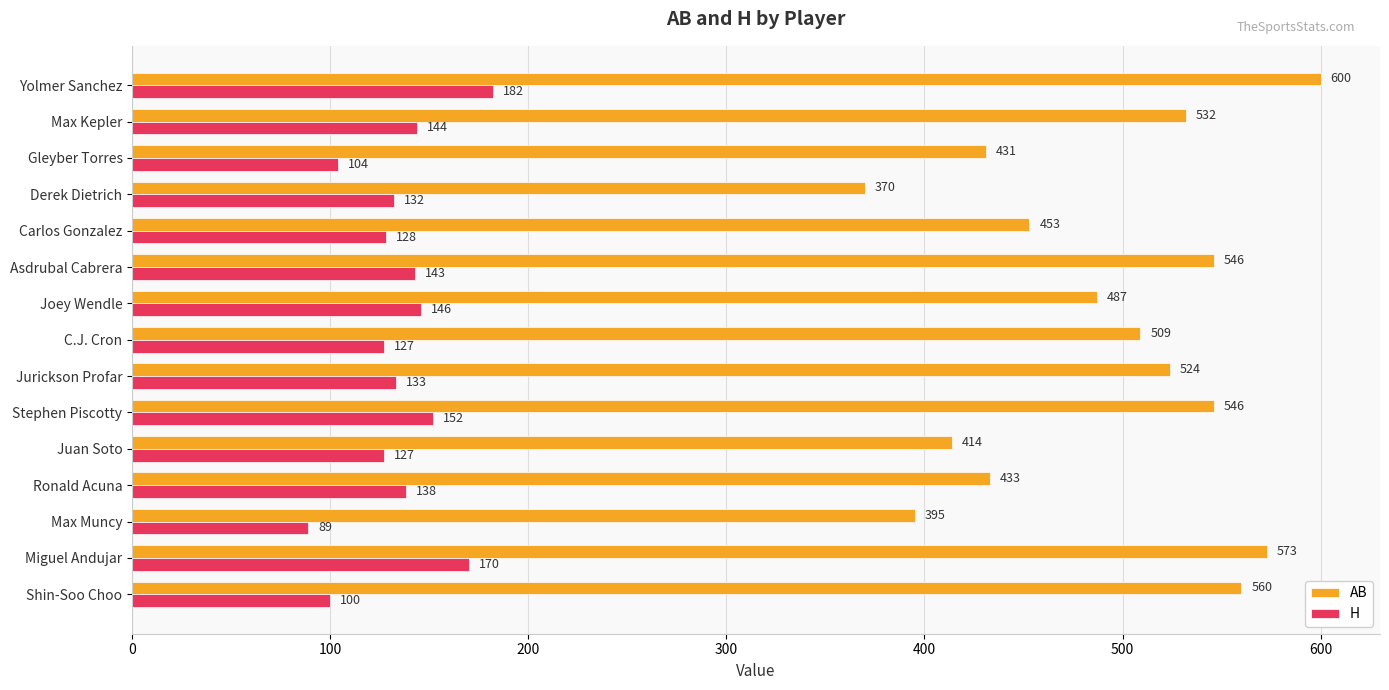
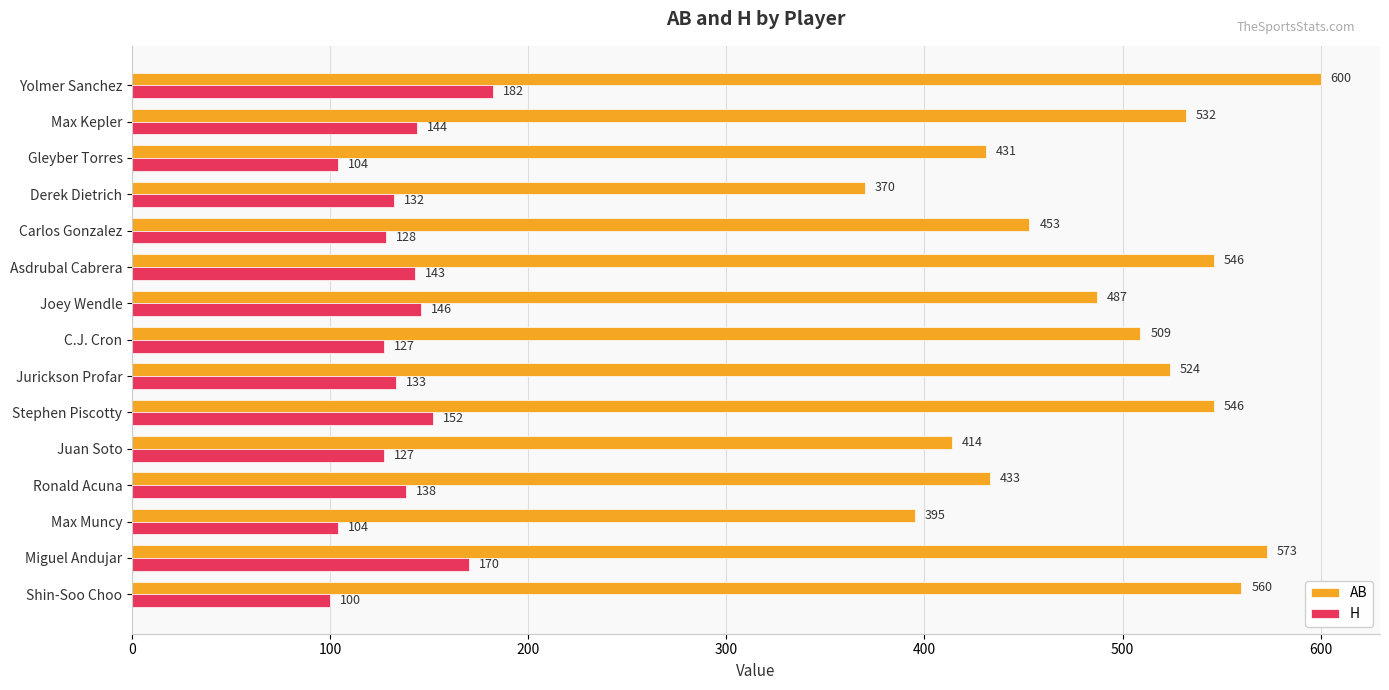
H, Max Muncy: 89 -> 104
